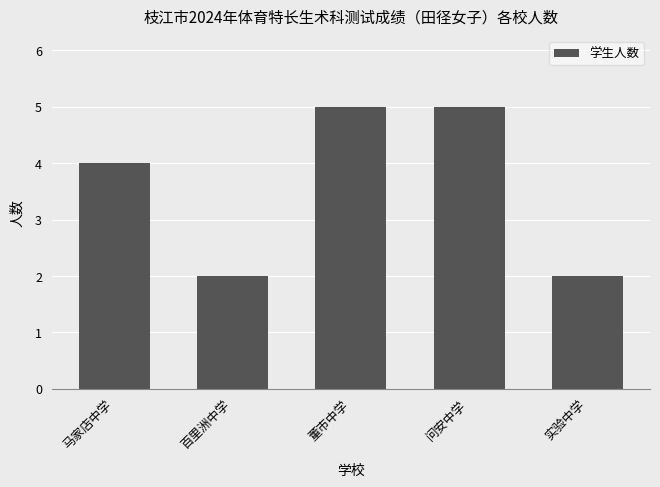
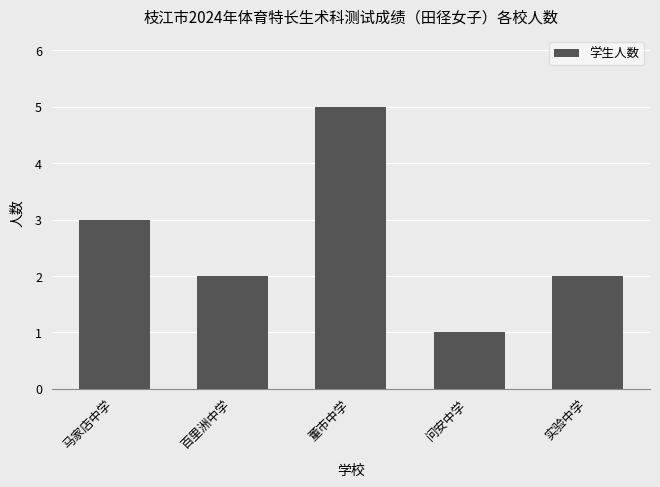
马家店中学: 4 -> 3
问安中学: 5 -> 1
